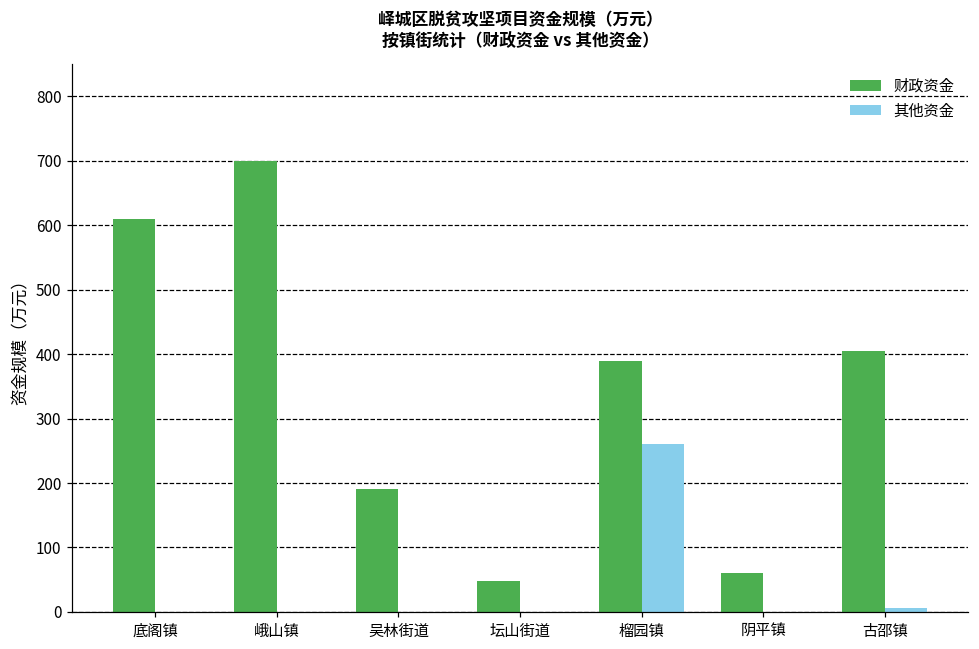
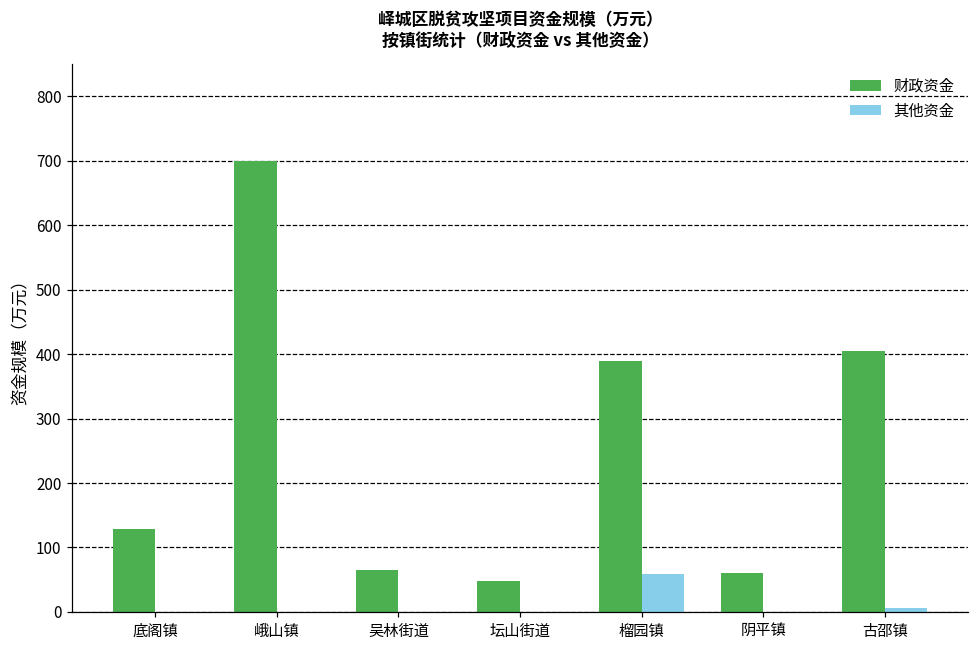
财政资金, 底阁镇: 610 -> 130
财政资金, 吴林街道: 190 -> 70
其他资金, 榴园镇: 260 -> 60
